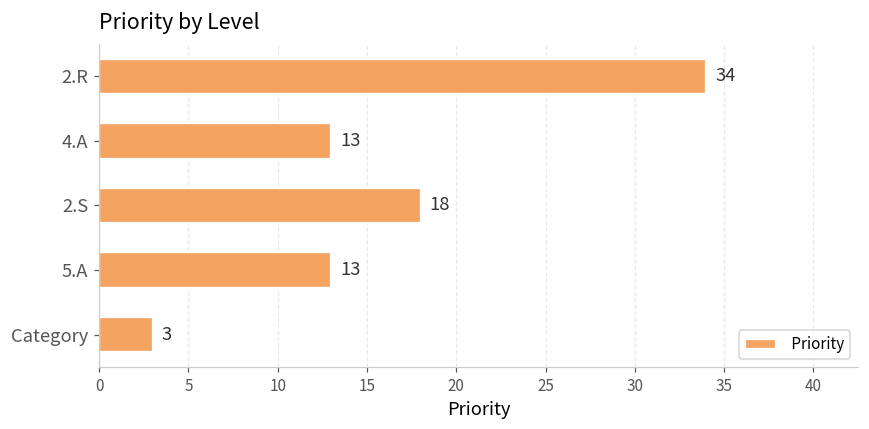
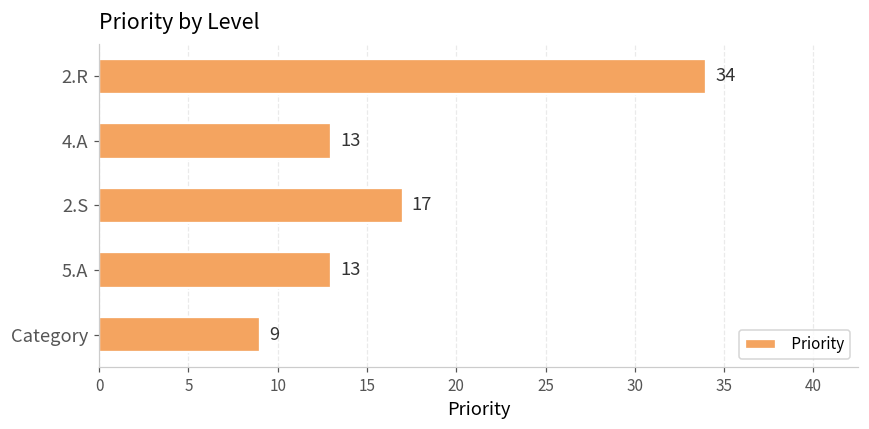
2.S: 18 -> 17
Category: 3 -> 9
